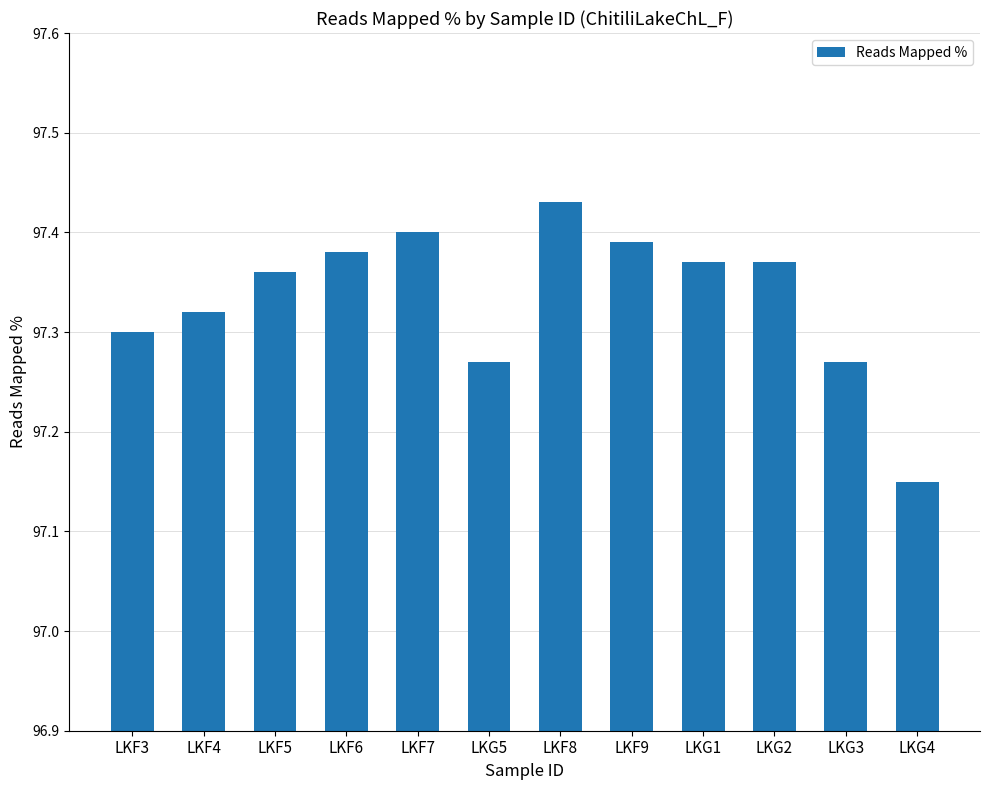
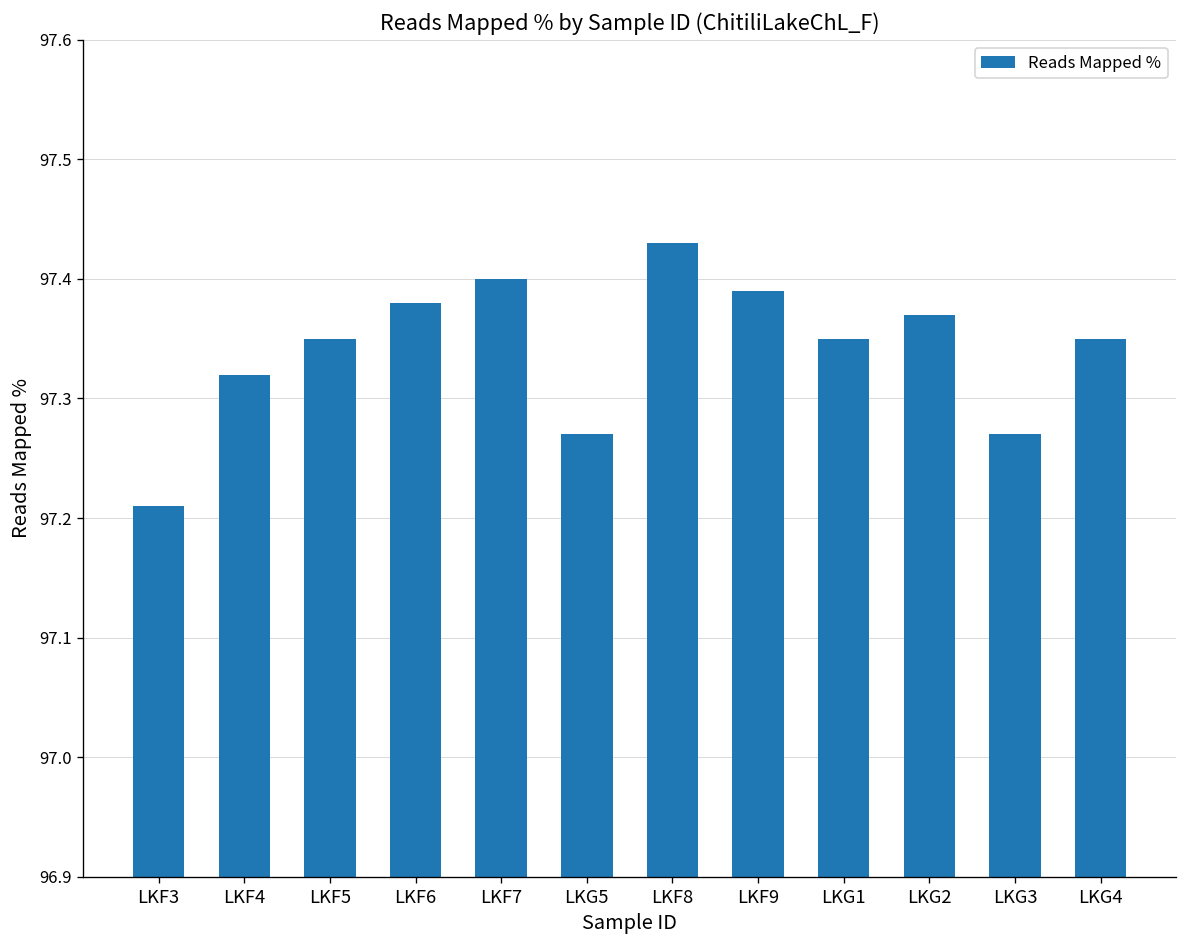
LKF3: 97.30 -> 97.21
LKF5: 97.36 -> 97.35
LKG1: 97.37 -> 97.35
LKG4: 97.15 -> 97.35
